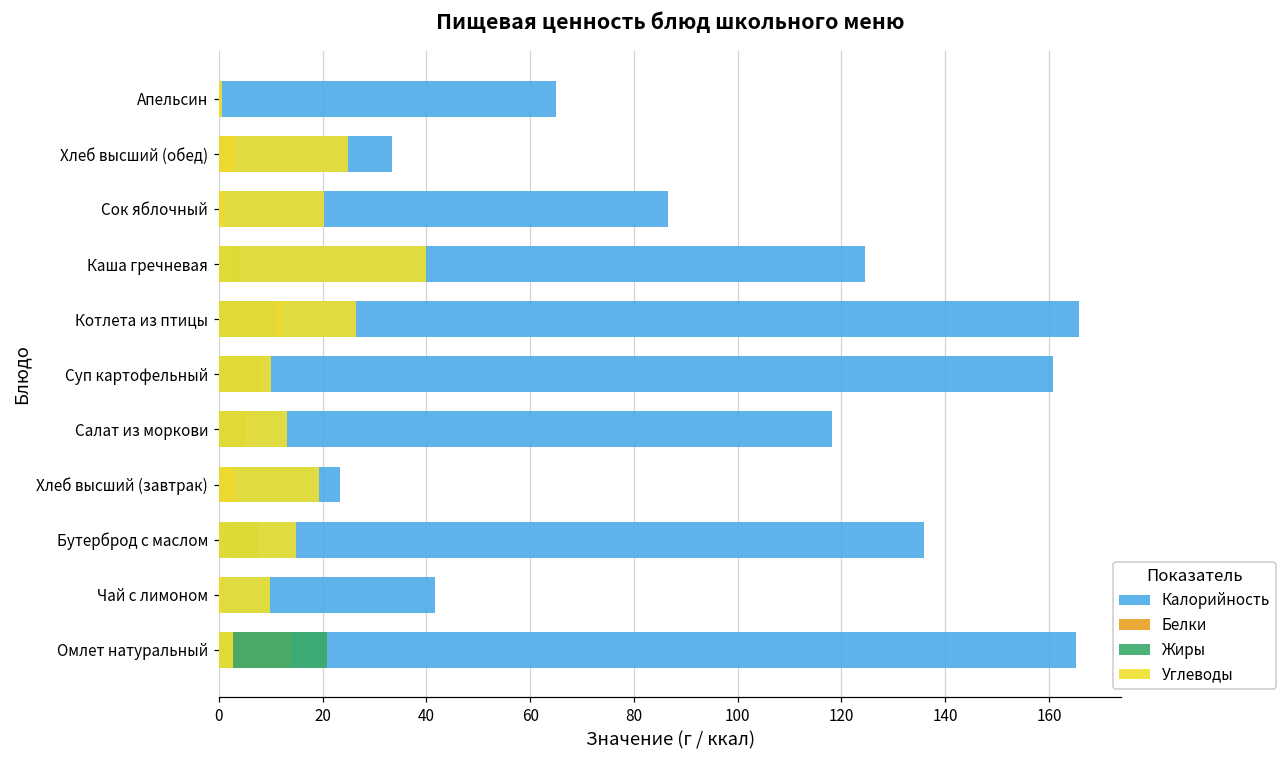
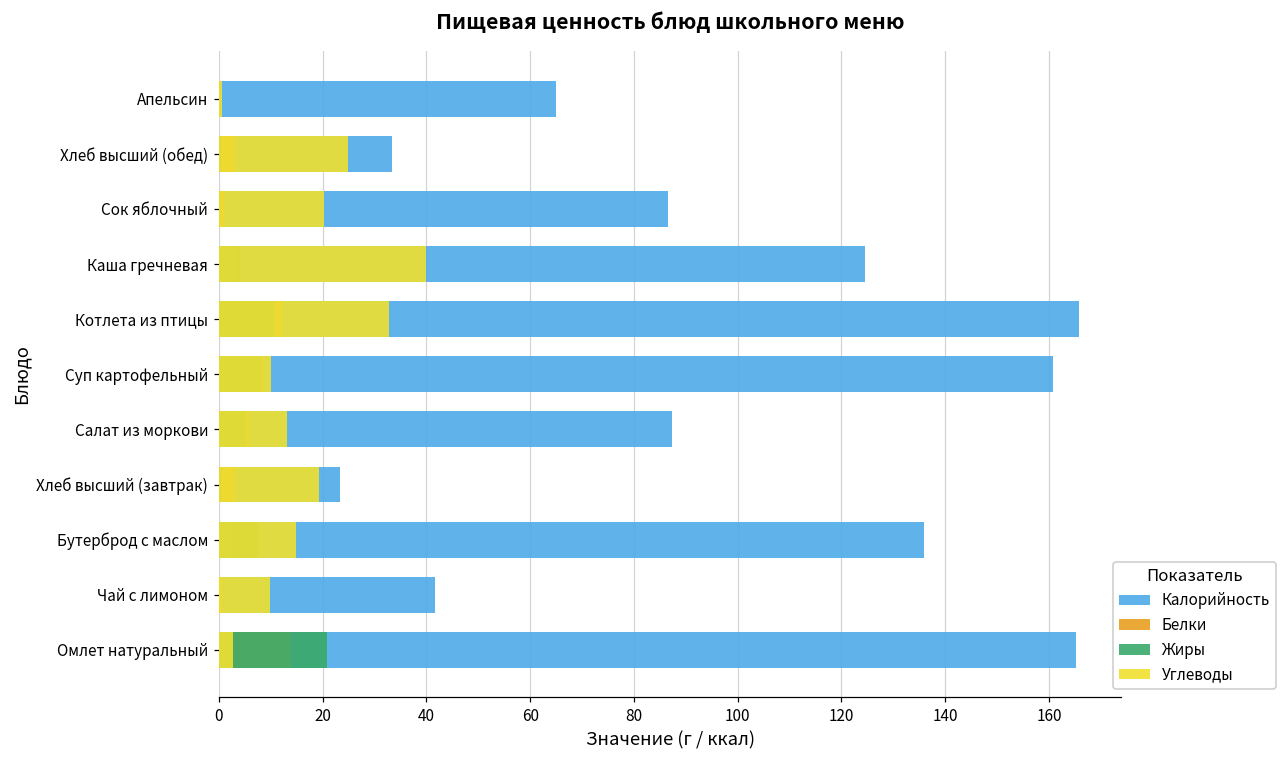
Углеводы, Котлета из птицы: 26 -> 33
Калорийность, Салат из моркови: 118 -> 87
